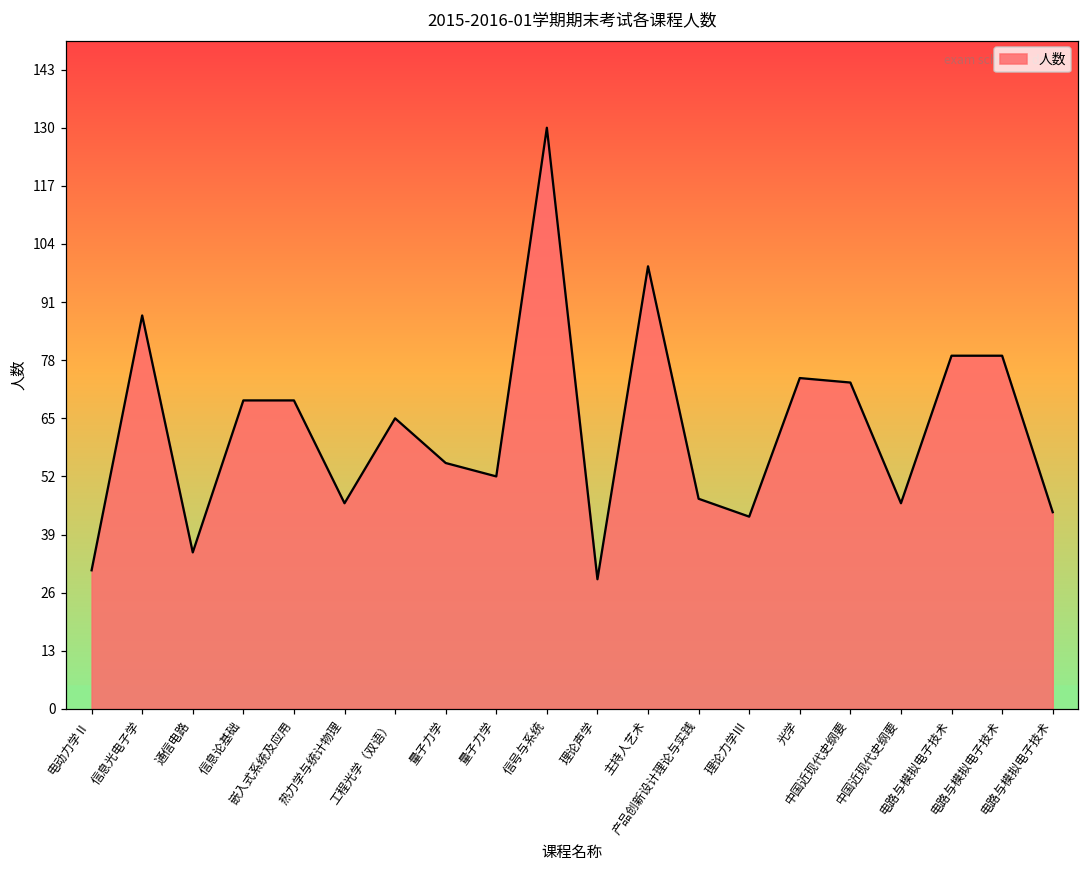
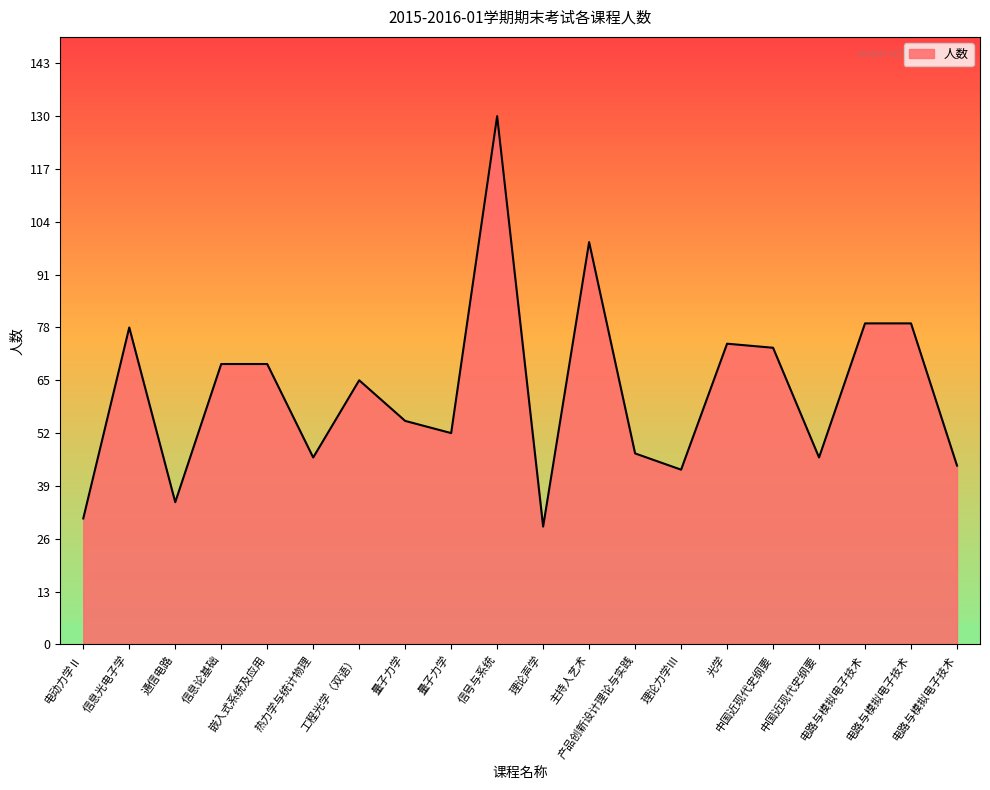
信息光电子学: 88 -> 78
